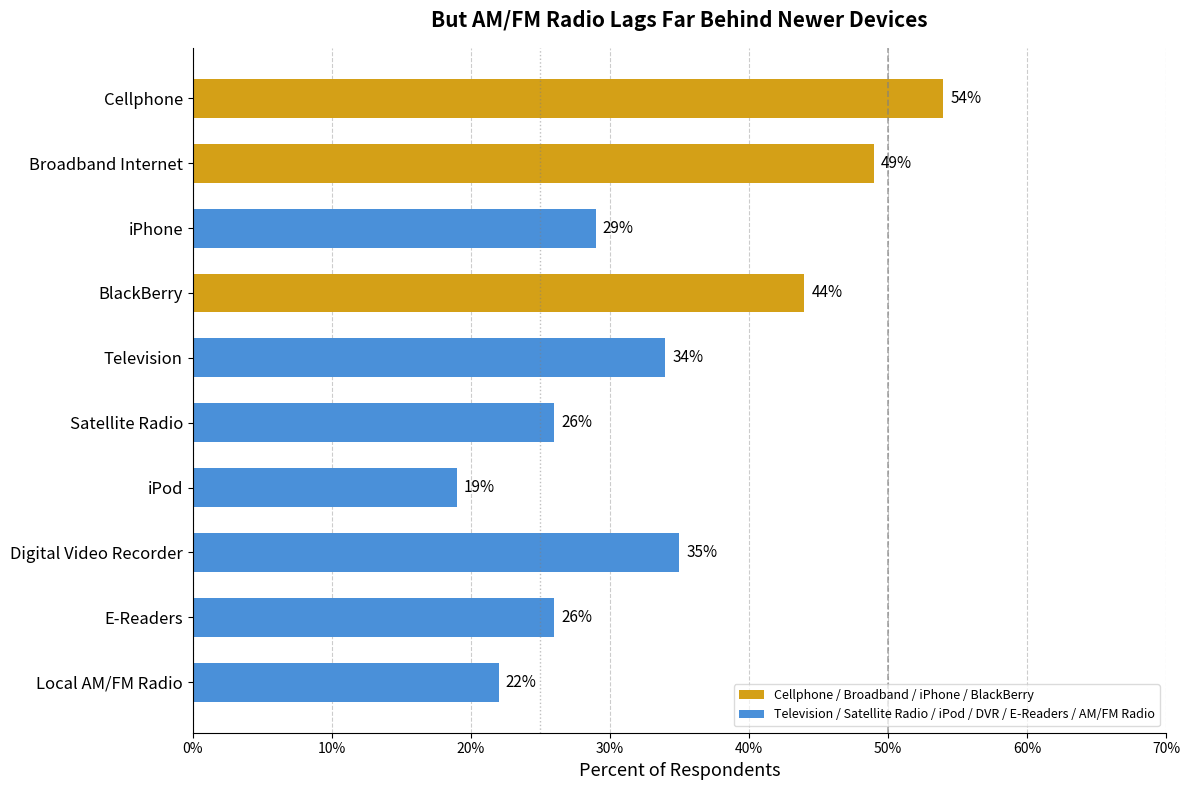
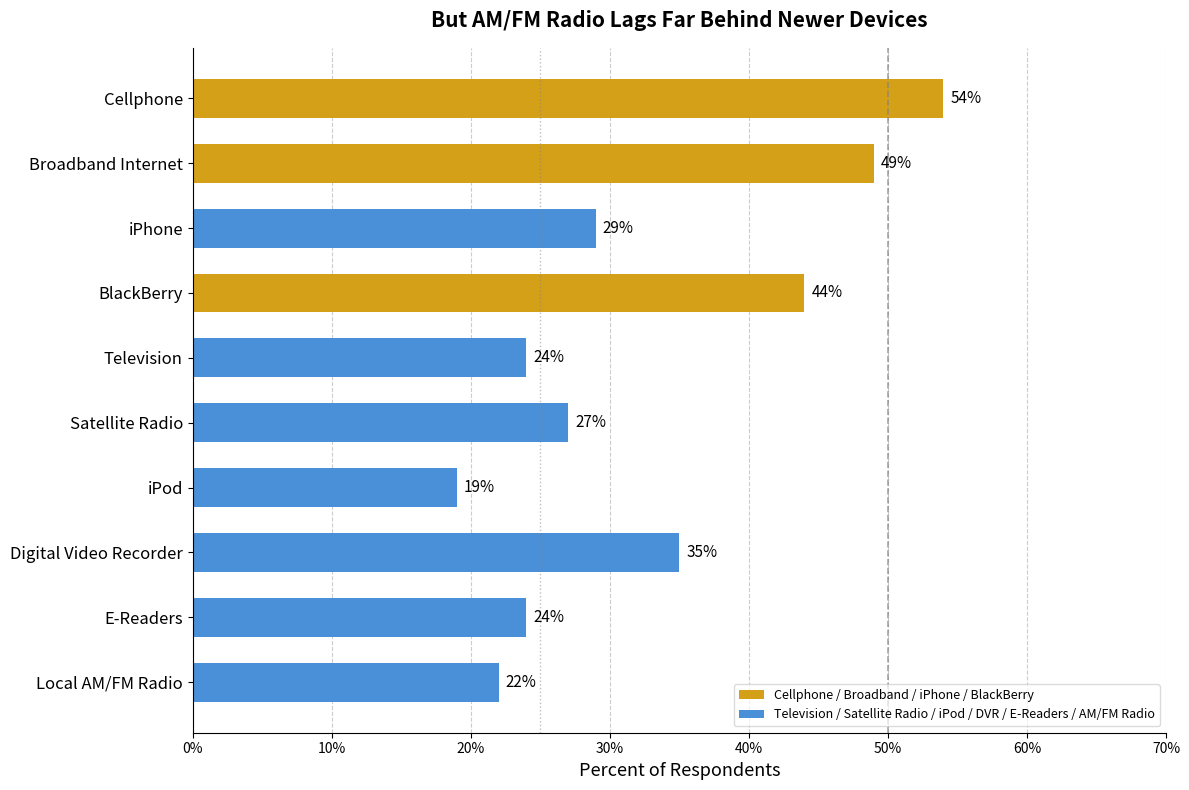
Television: 34% -> 24%
Satellite Radio: 26% -> 27%
E-Readers: 26% -> 24%
